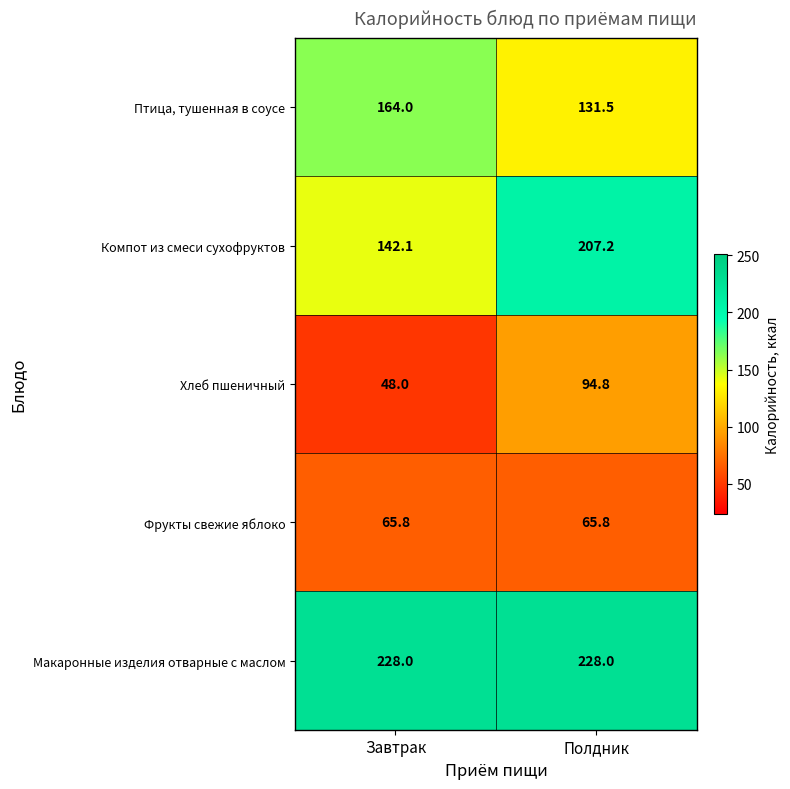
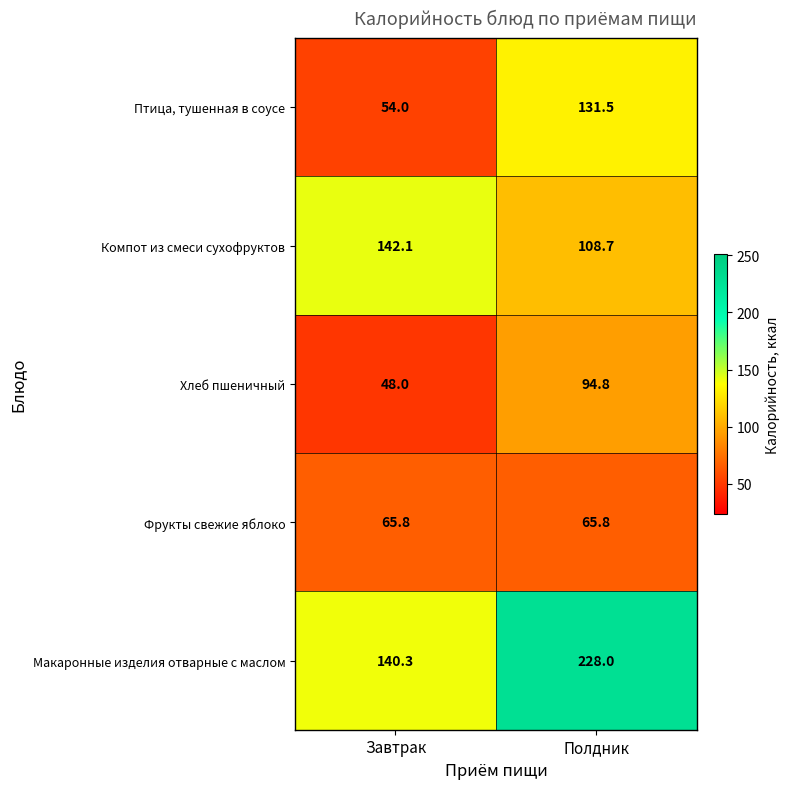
Птица, тушенная в соусе, Завтрак: 164.0 -> 54.0
Компот из смеси сухофруктов, Полдник: 207.2 -> 108.7
Макаронные изделия отварные с маслом, Завтрак: 228.0 -> 140.3
